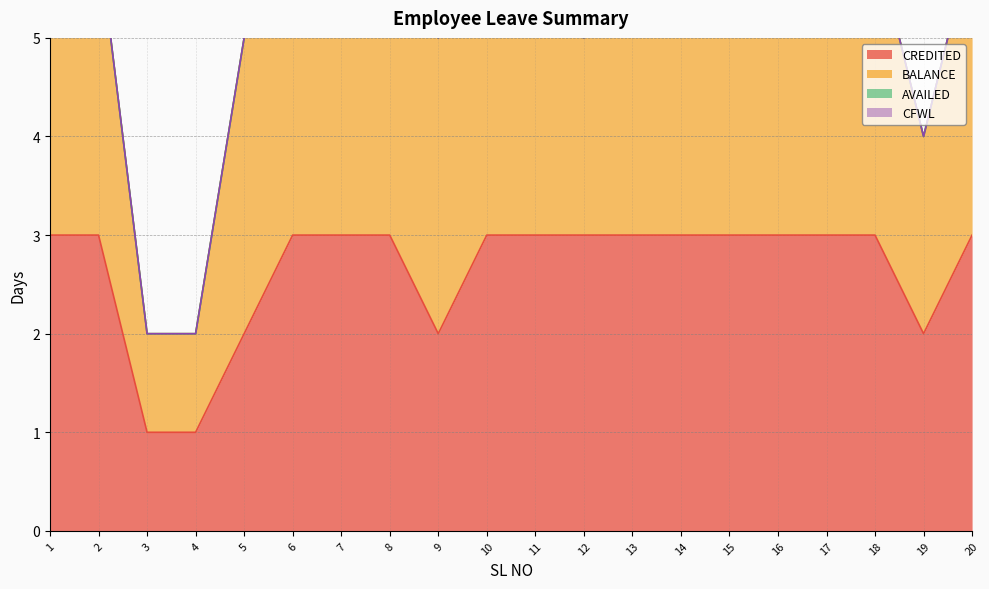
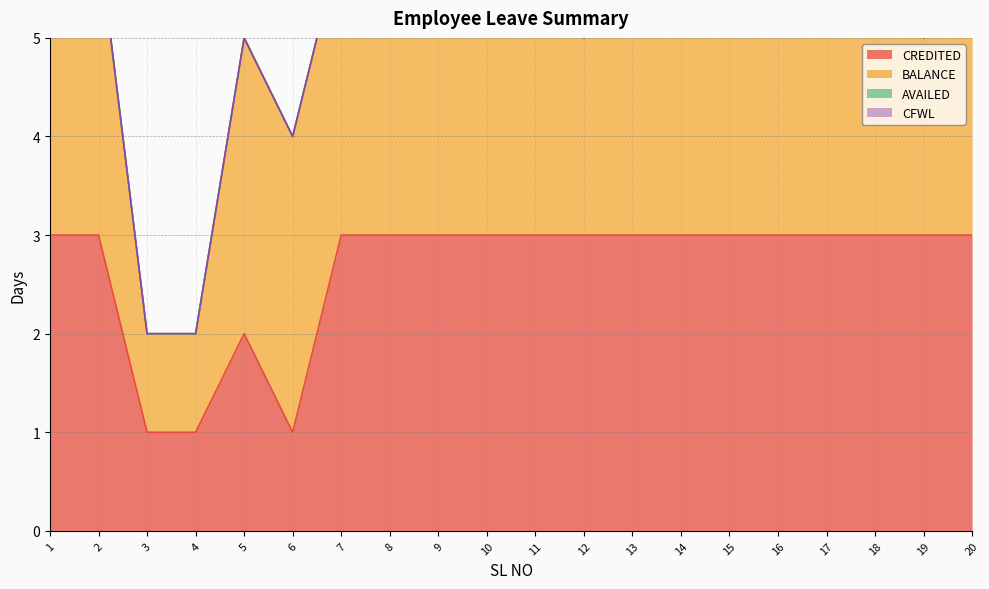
CREDITED, 6: 3 -> 1
CREDITED, 9: 2 -> 3
CREDITED, 19: 2 -> 3
